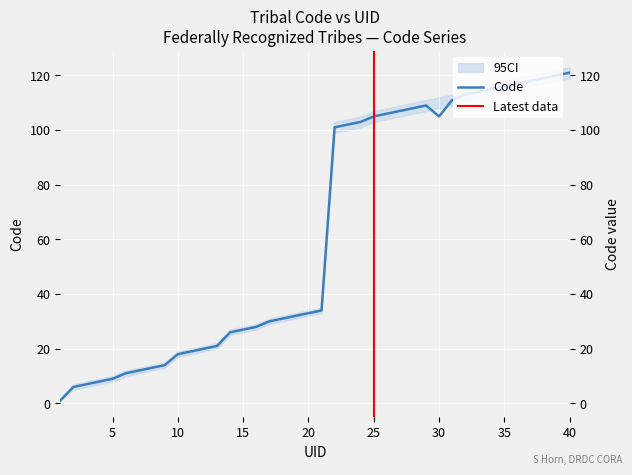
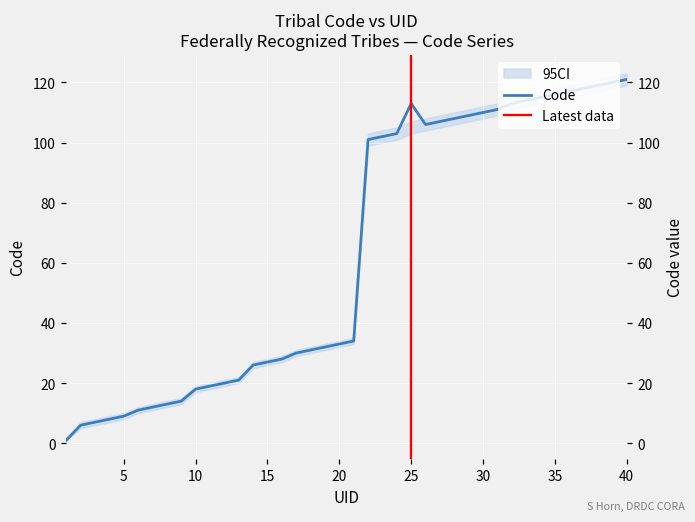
Code, 25: 105 -> 113
Code, 30: 105 -> 110
